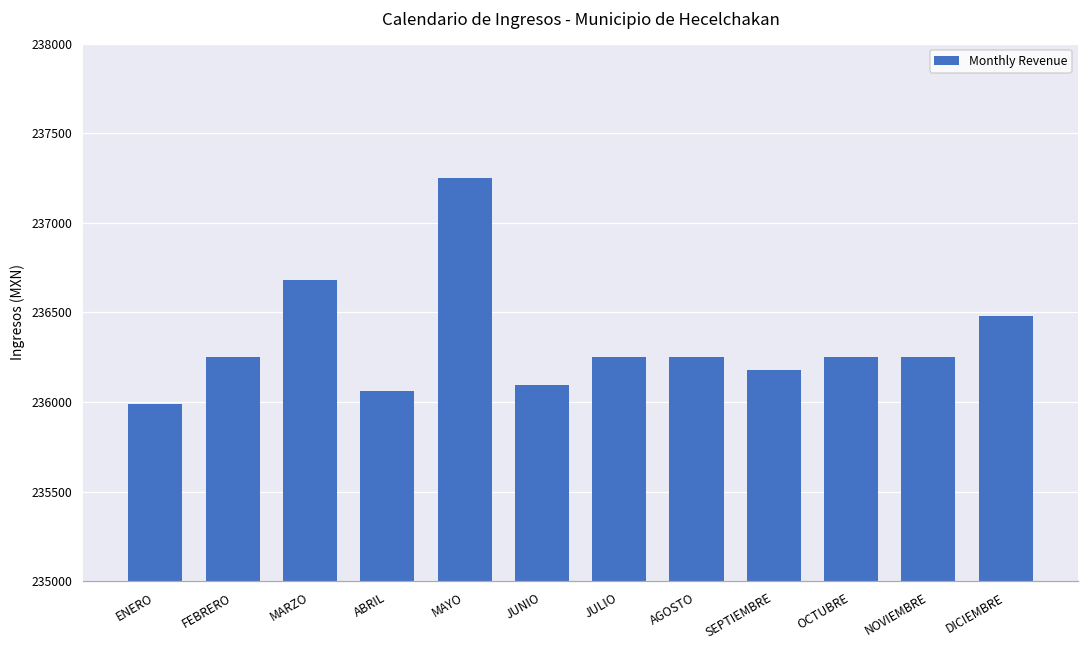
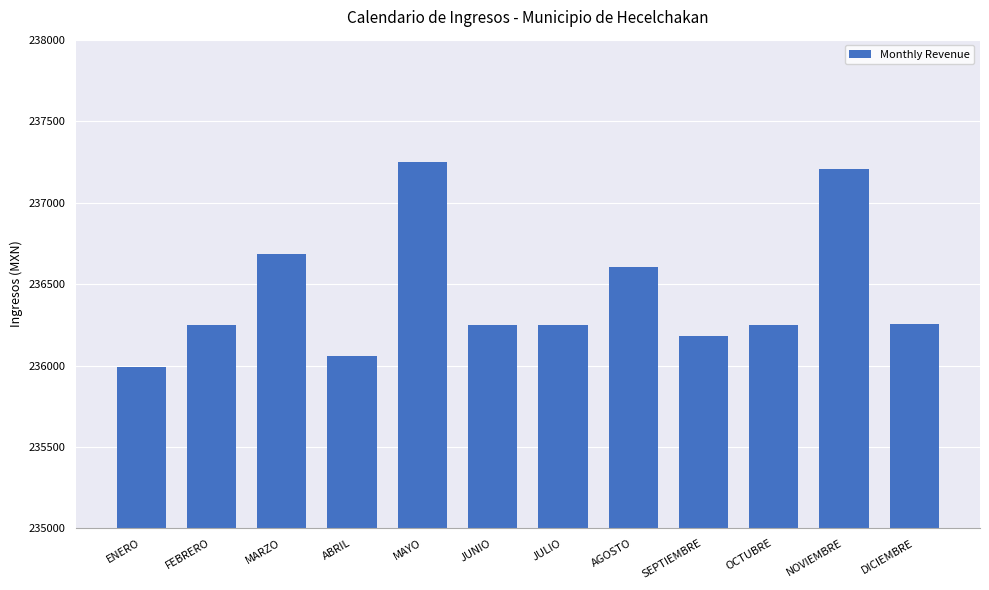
JUNIO: 236100 -> 236250
AGOSTO: 236250 -> 236600
NOVIEMBRE: 236250 -> 237210
DICIEMBRE: 236480 -> 236260
